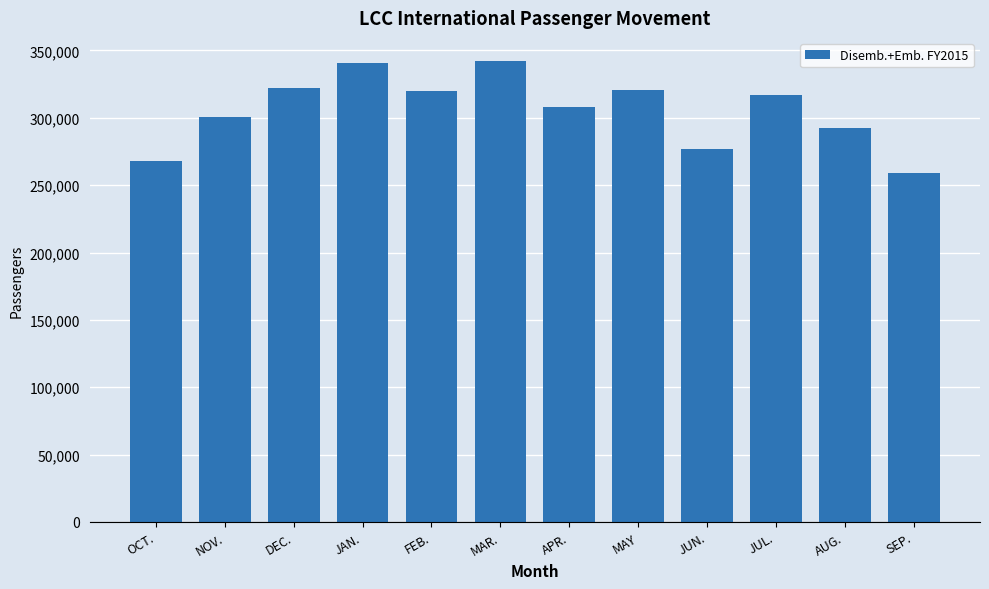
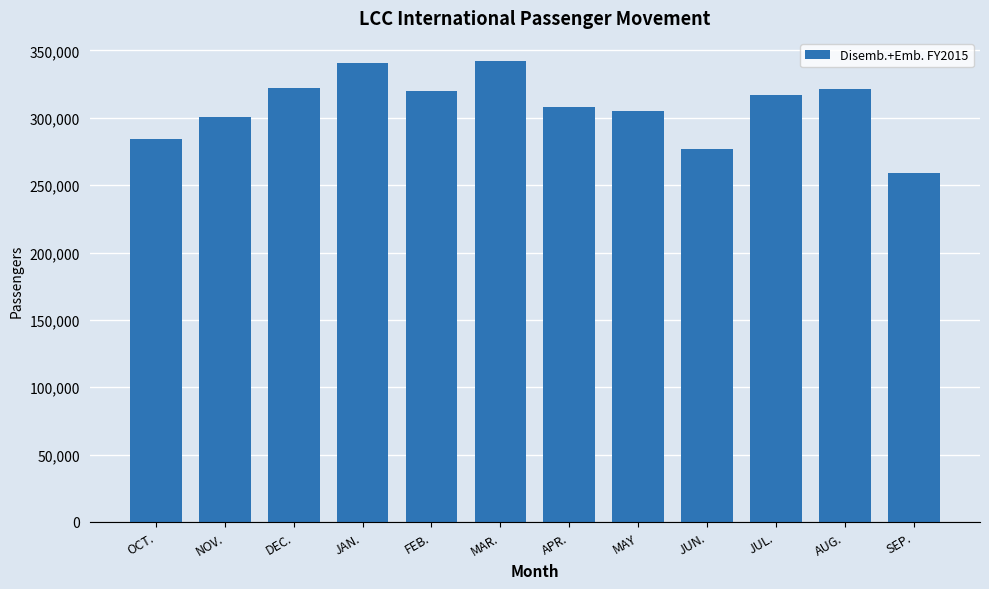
OCT.: 268,000 -> 284,000
MAY: 321,000 -> 305,000
AUG.: 292,000 -> 321,000
